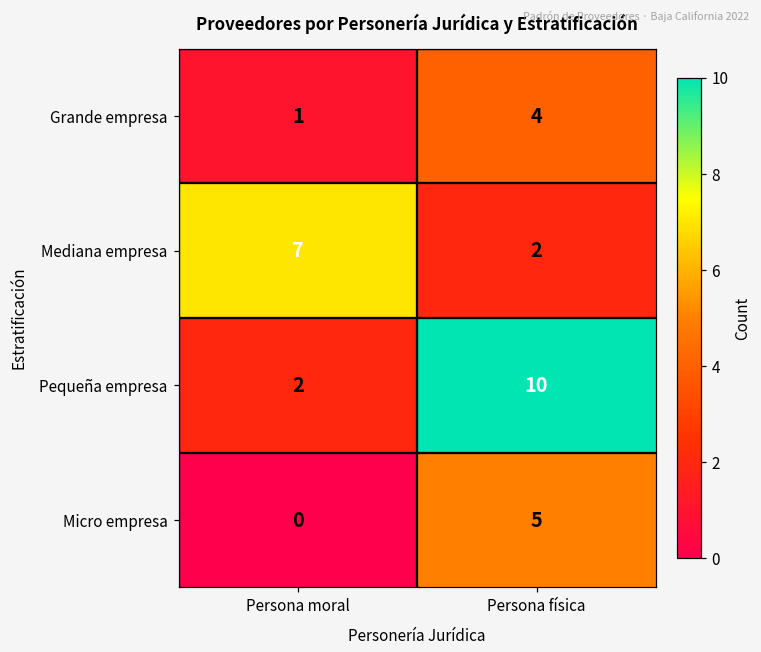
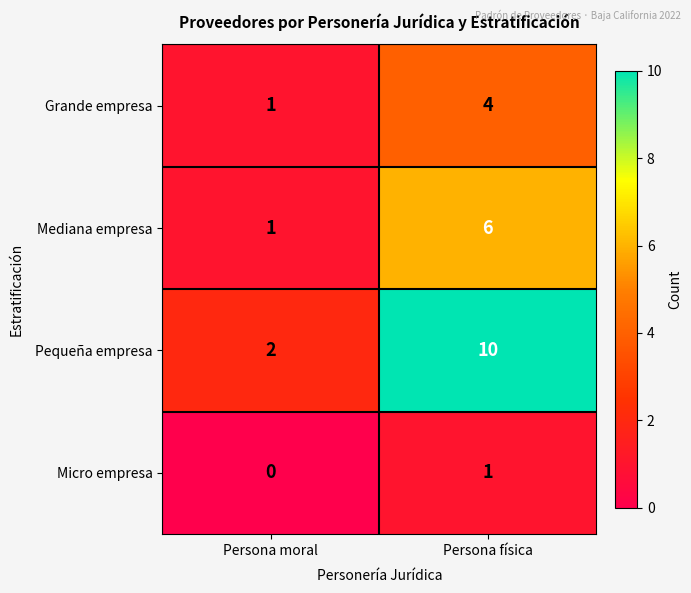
Mediana empresa, Persona moral: 7 -> 1
Mediana empresa, Persona física: 2 -> 6
Micro empresa, Persona física: 5 -> 1
